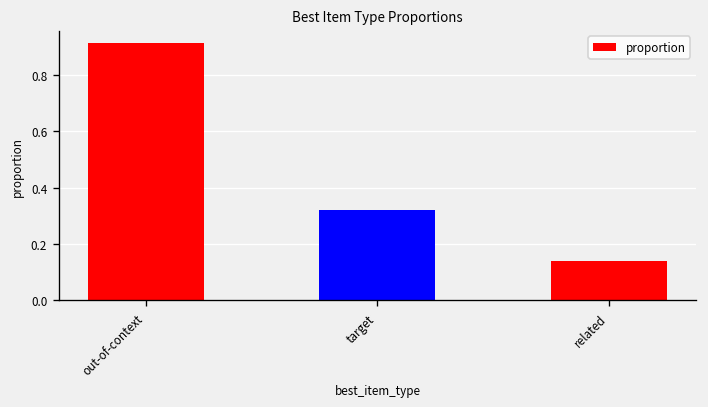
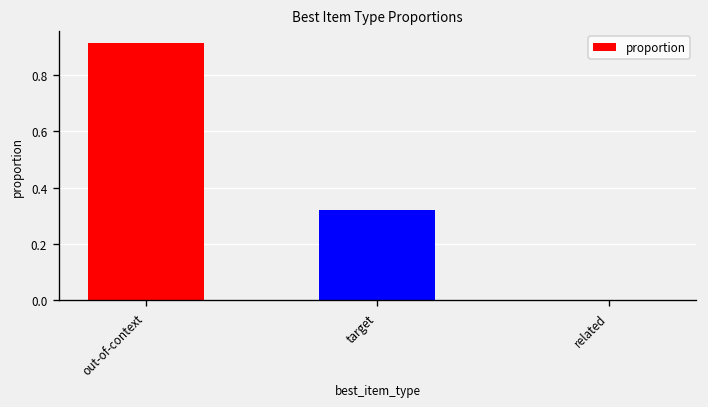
related: 0.14 -> 0.00
